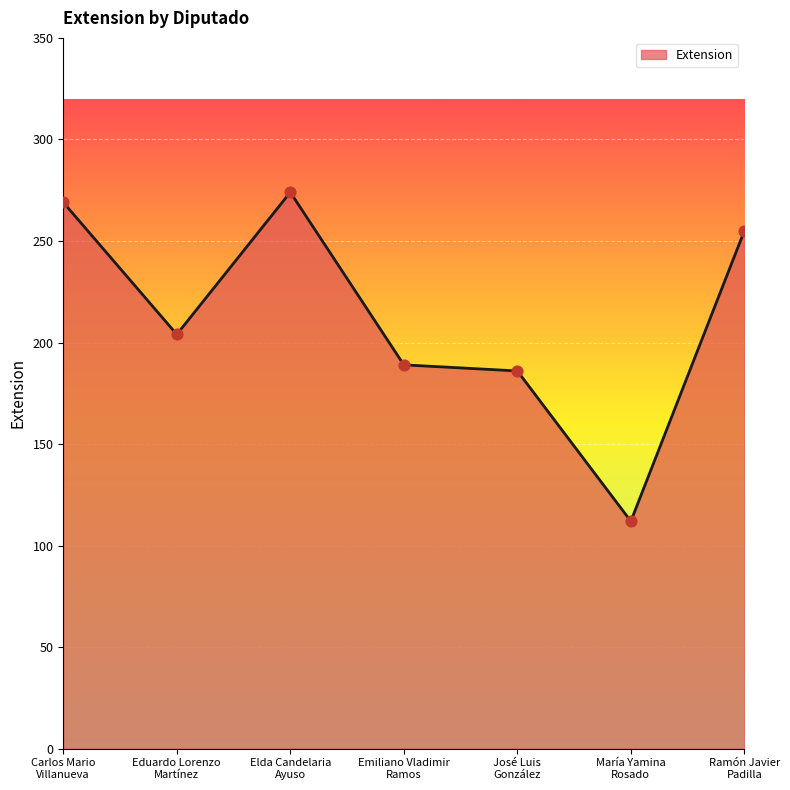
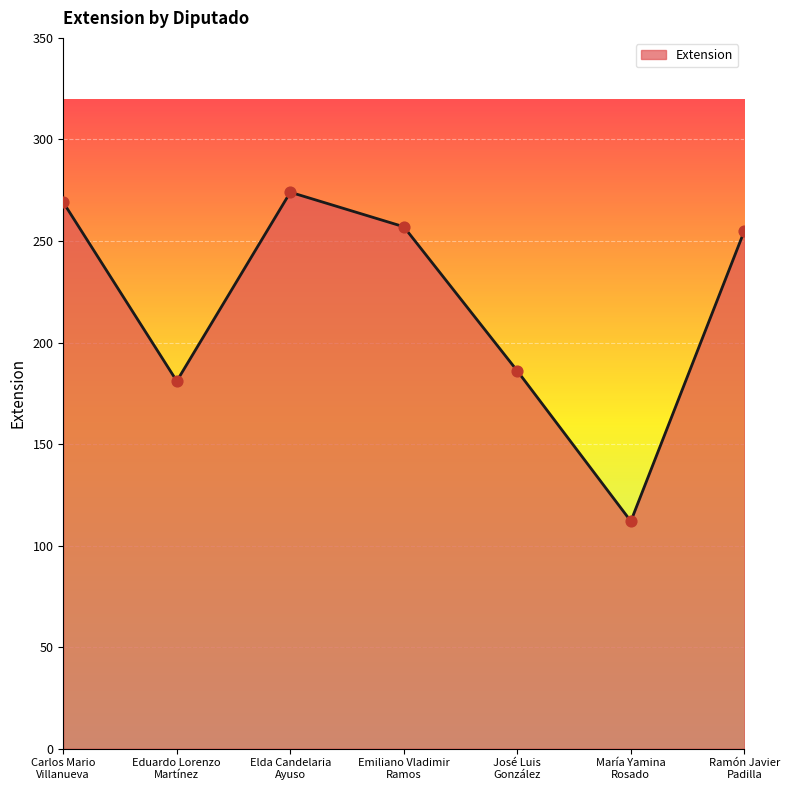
Eduardo Lorenzo Martínez: 204 -> 181
Emiliano Vladimir Ramos: 189 -> 257
